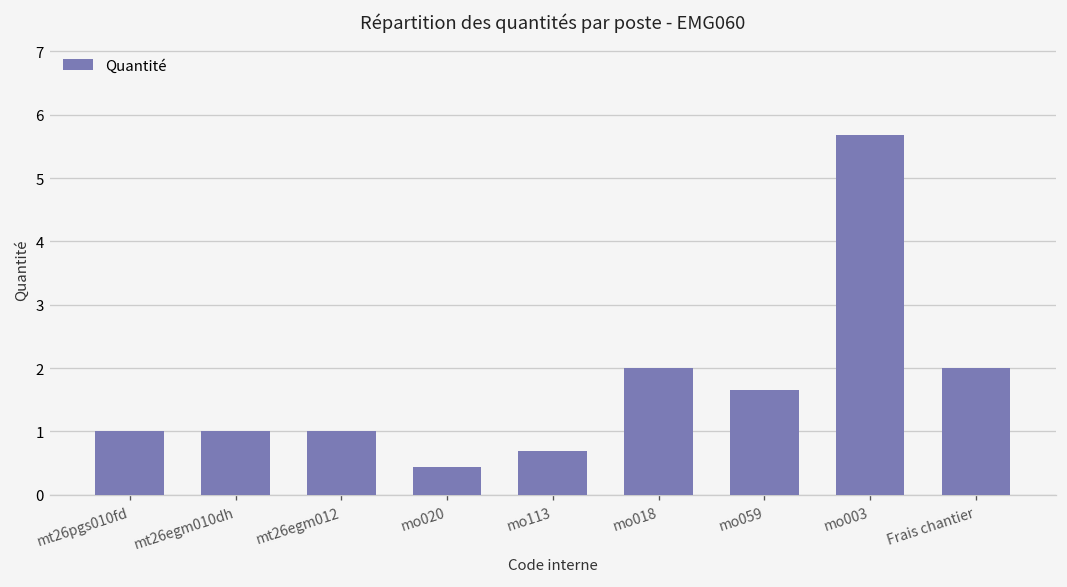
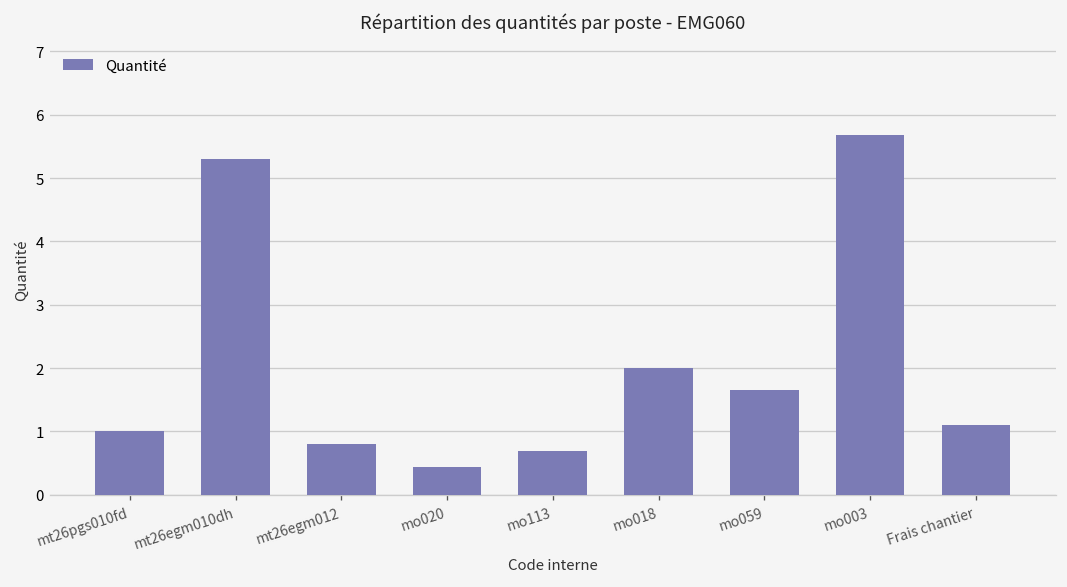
mt26egm010dh: 1.0 -> 5.3
mt26egm012: 1.0 -> 0.8
Frais chantier: 2.0 -> 1.1
